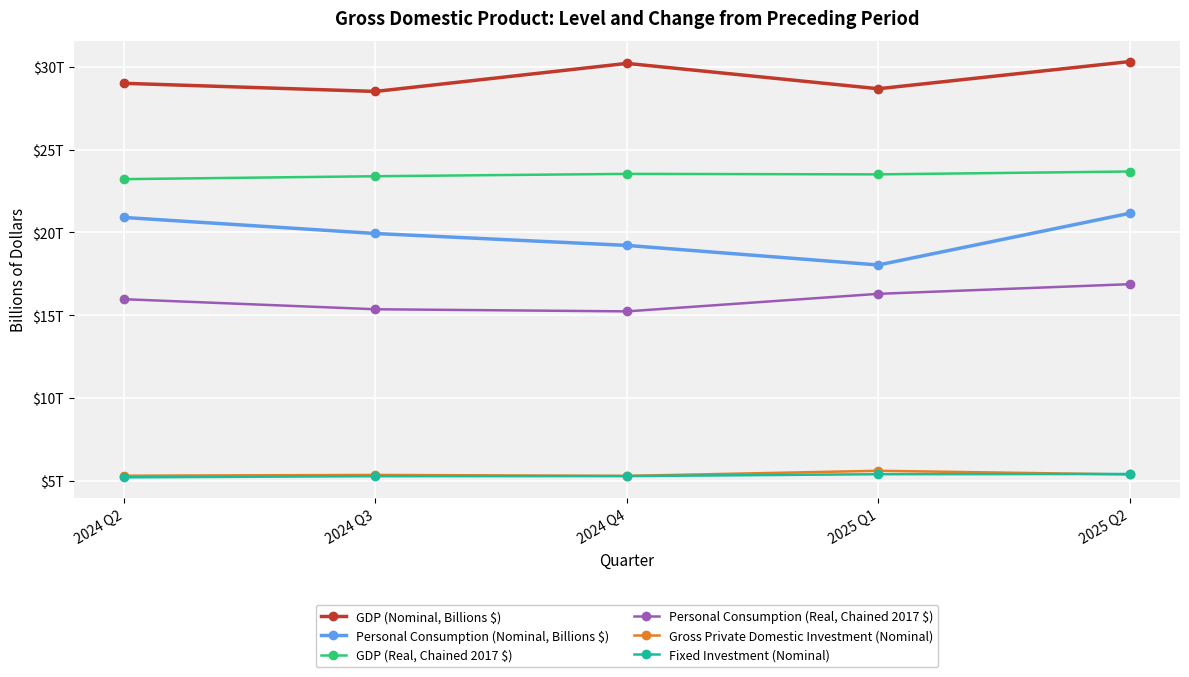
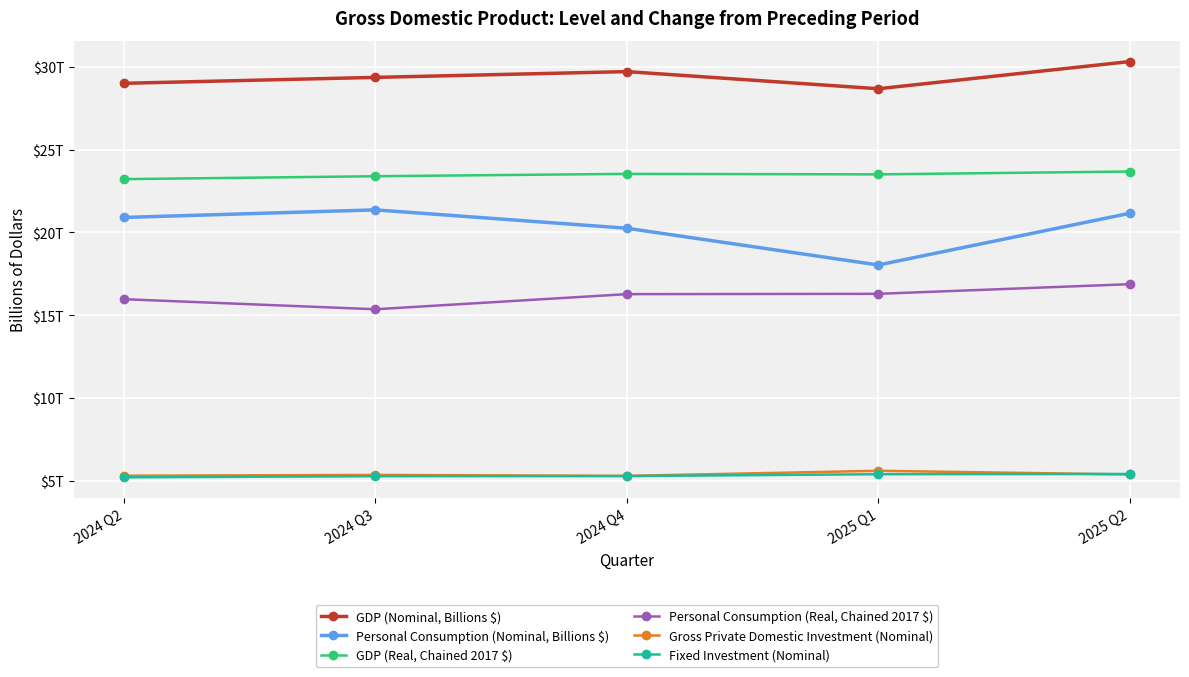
GDP (Nominal, Billions $), 2024 Q3: $28.5T -> $29.4T
Personal Consumption (Nominal, Billions $), 2024 Q3: $19.9T -> $21.4T
GDP (Nominal, Billions $), 2024 Q4: $30.2T -> $29.7T
Personal Consumption (Nominal, Billions $), 2024 Q4: $19.2T -> $20.3T
Personal Consumption (Real, Chained 2017 $), 2024 Q4: $15.2T -> $16.3T
